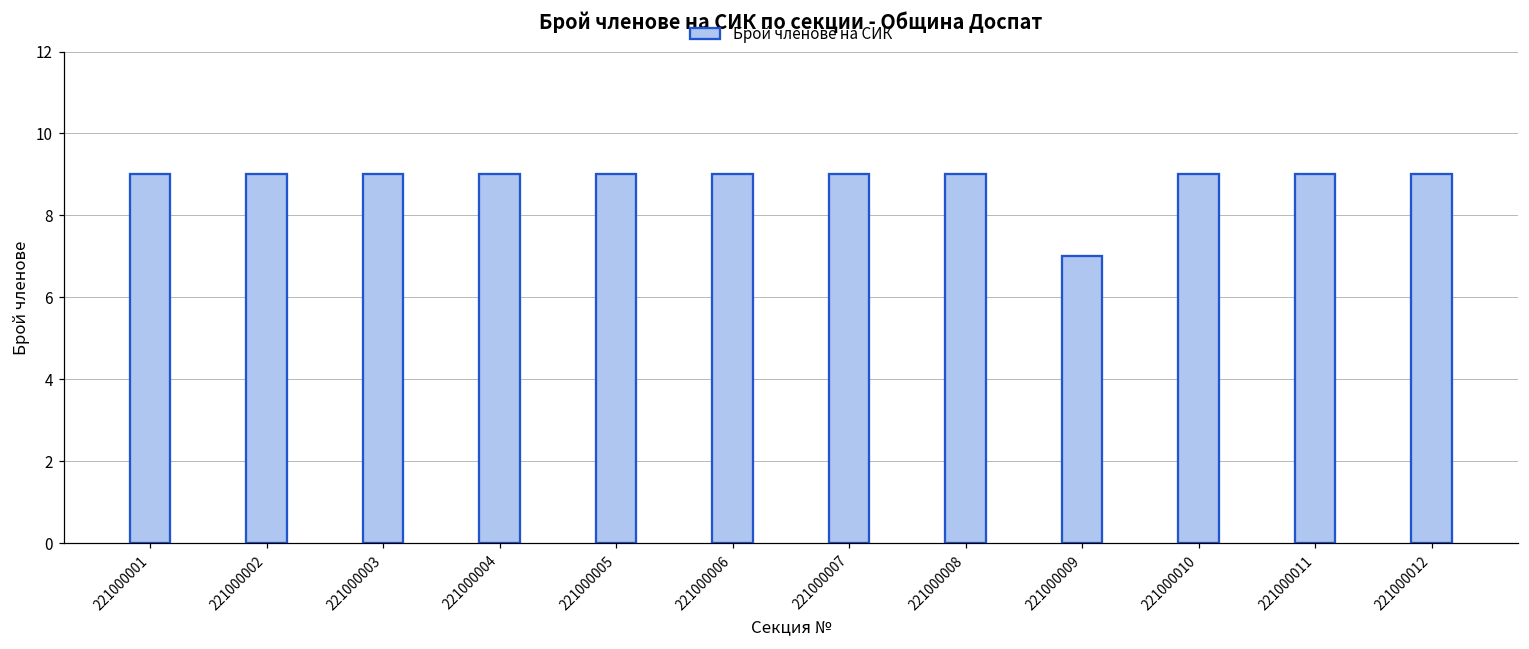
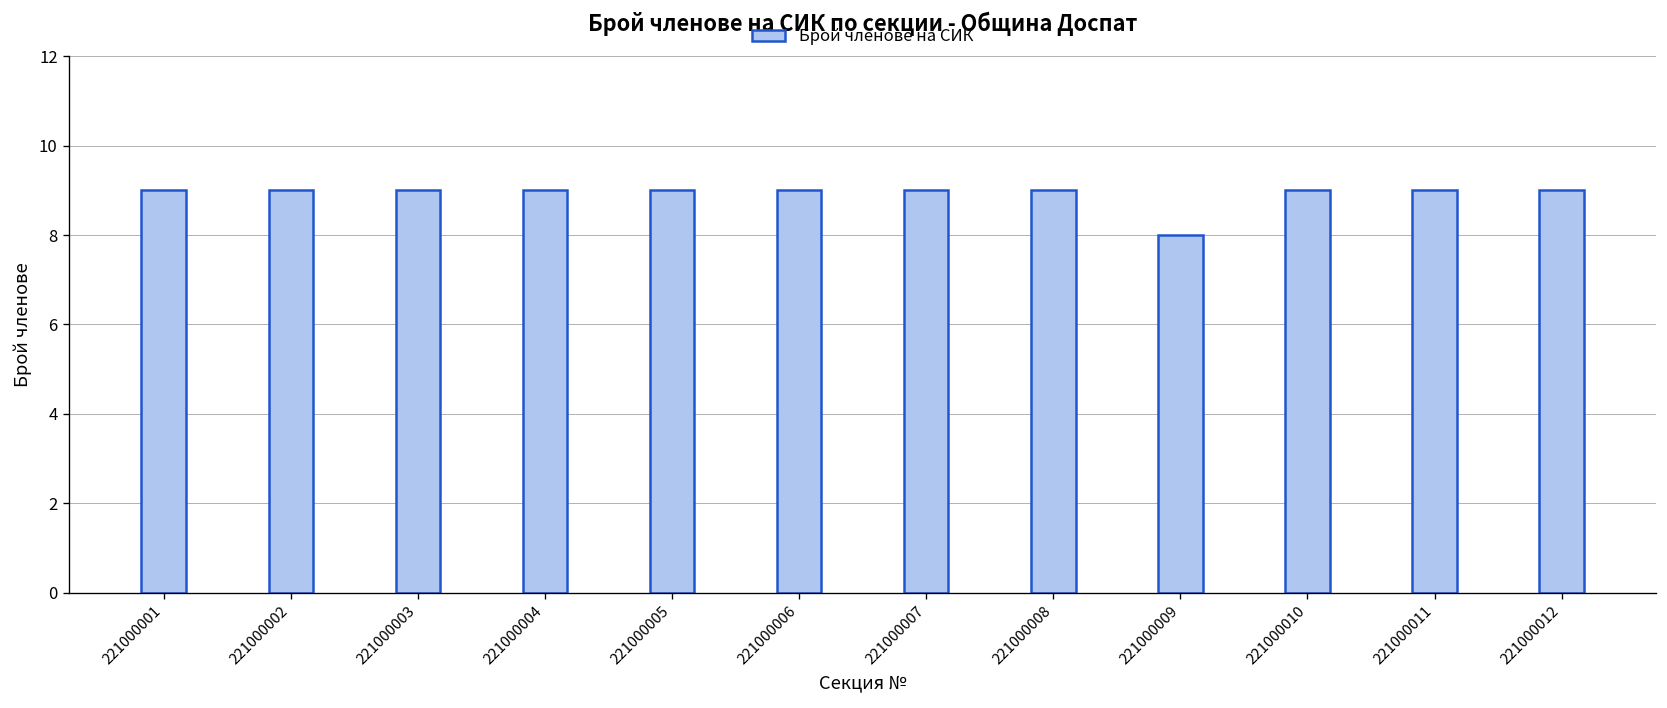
221000009: 7 -> 8
